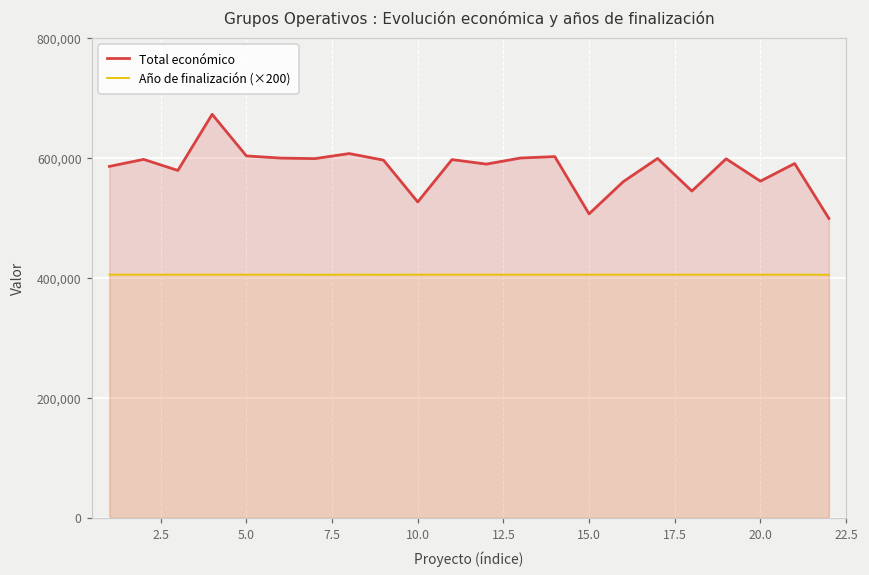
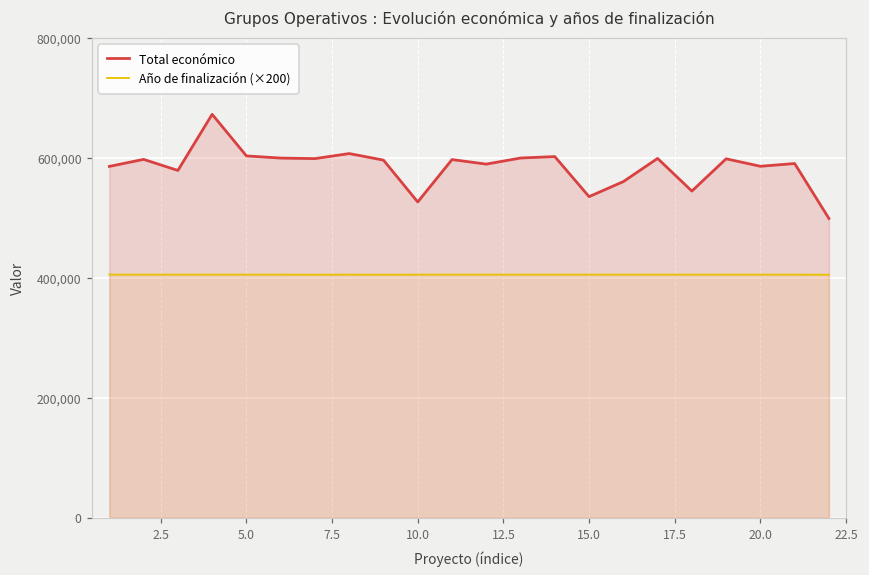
Total económico, 15.0: 510,000 -> 540,000
Total económico, 20.0: 560,000 -> 590,000
